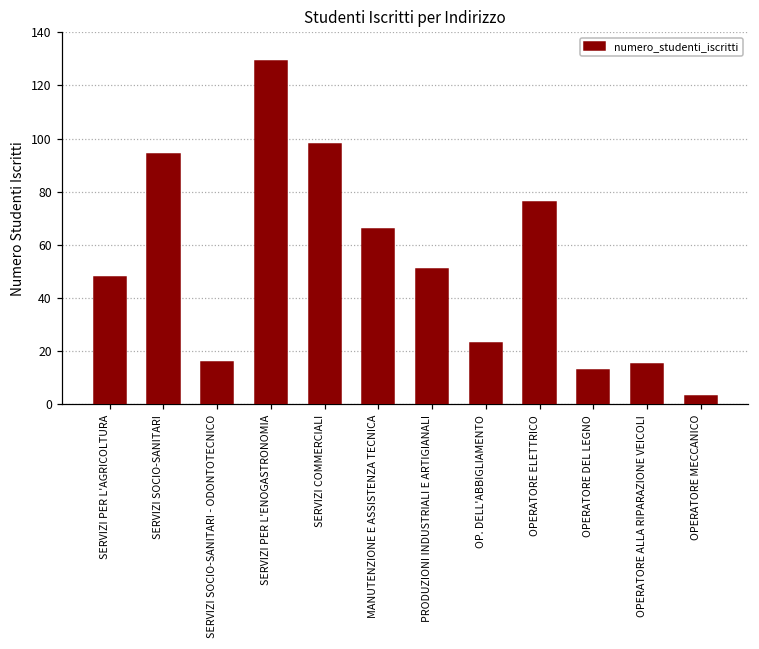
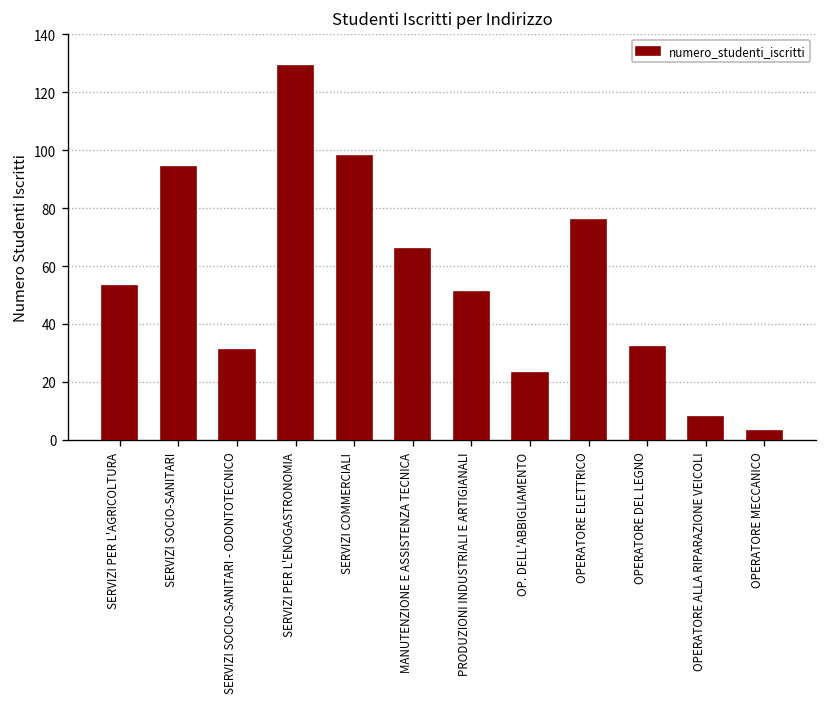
SERVIZI PER L'AGRICOLTURA: 48 -> 53
SERVIZI SOCIO-SANITARI - ODONTOTECNICO: 16 -> 31
OPERATORE DEL LEGNO: 13 -> 32
OPERATORE ALLA RIPARAZIONE VEICOLI: 15 -> 8
